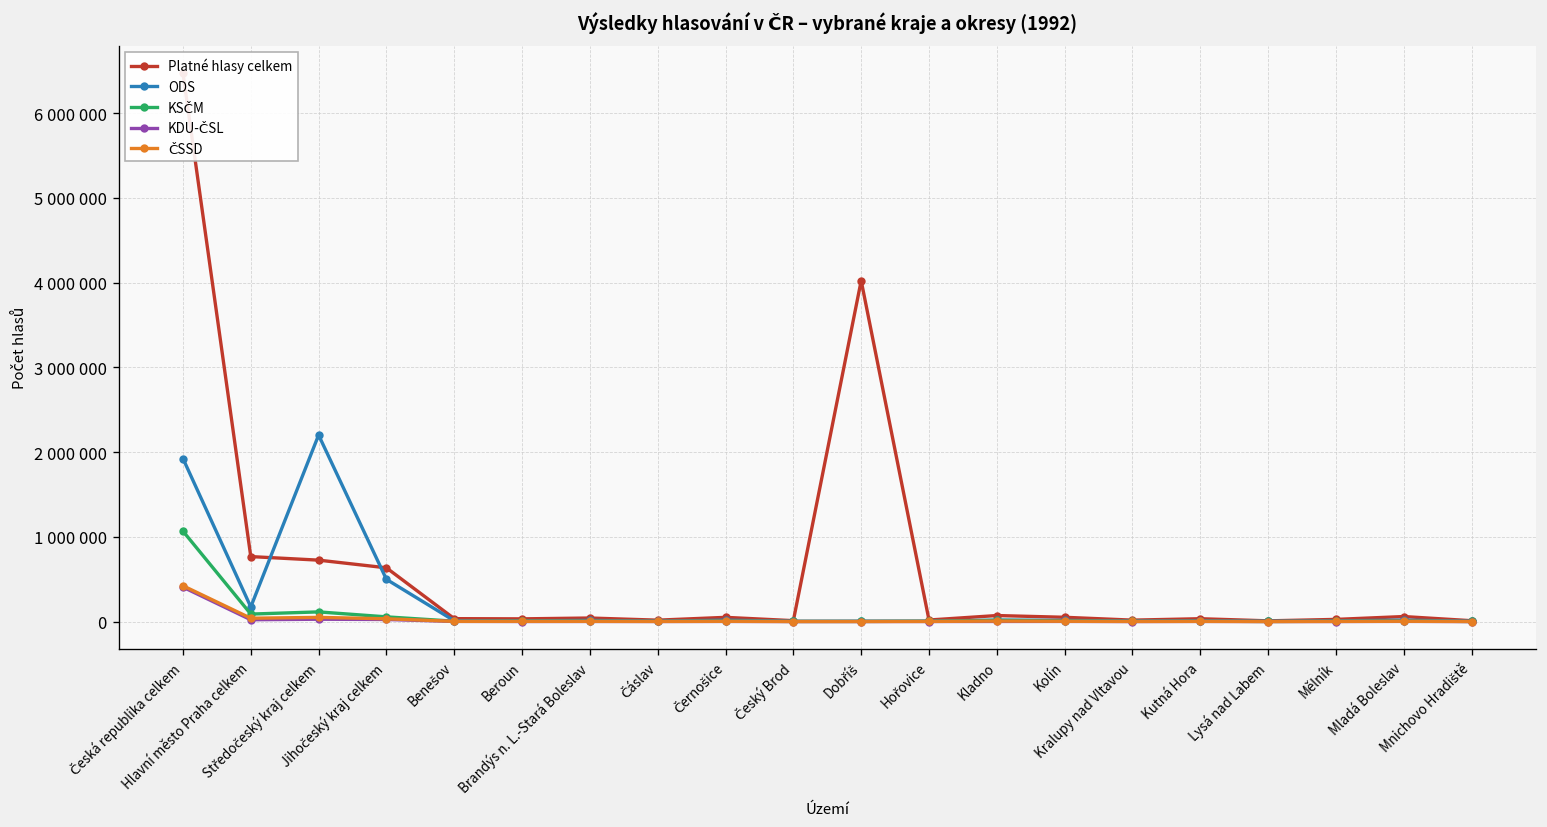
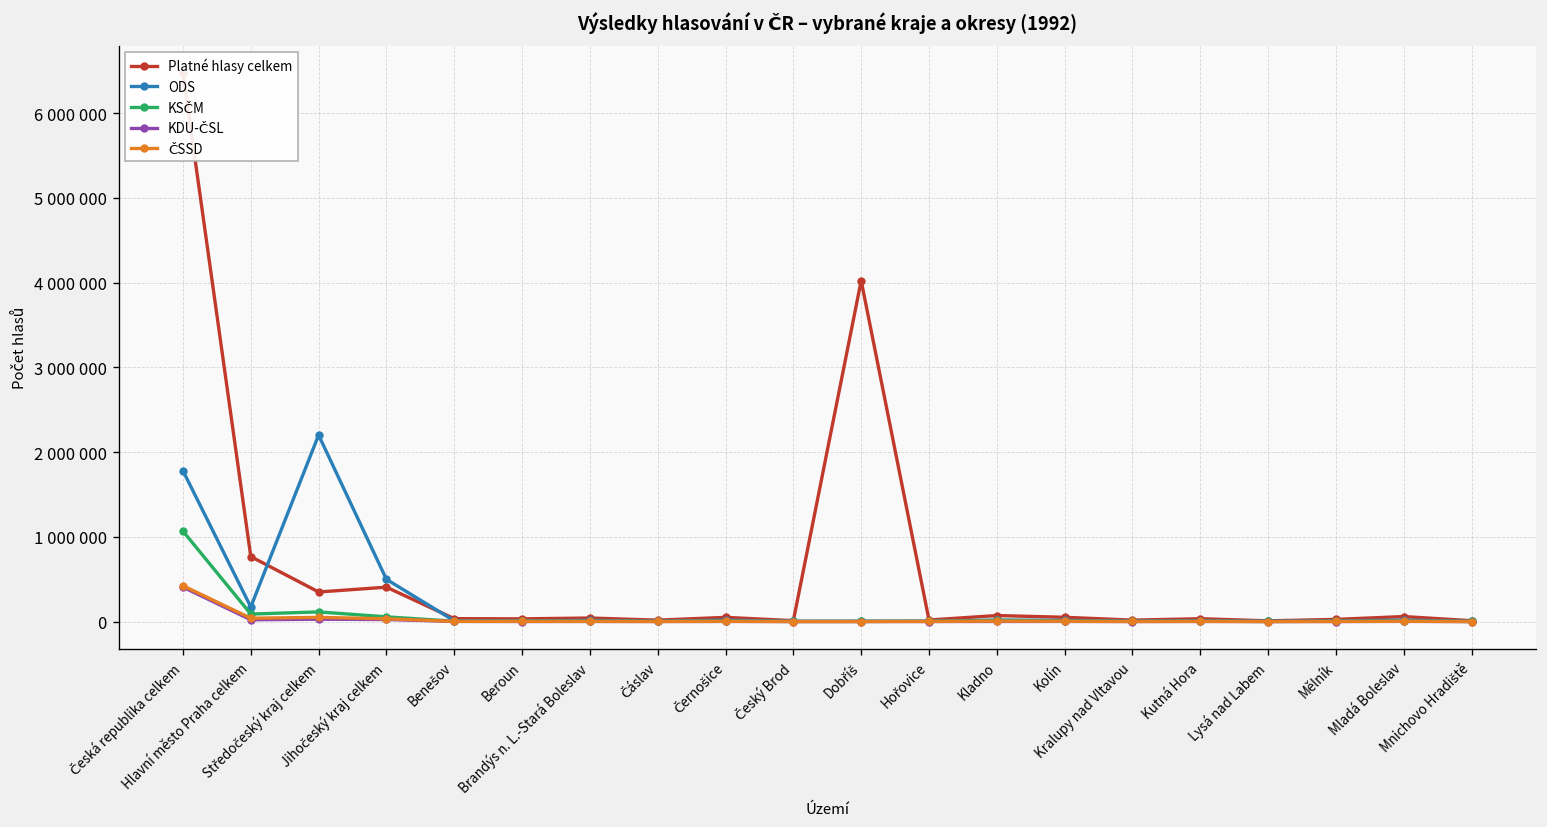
ODS, Česká republika celkem: 1900000 -> 1800000
Platné hlasy celkem, Středočeský kraj celkem: 700000 -> 300000
Platné hlasy celkem, Jihočeský kraj celkem: 600000 -> 400000
